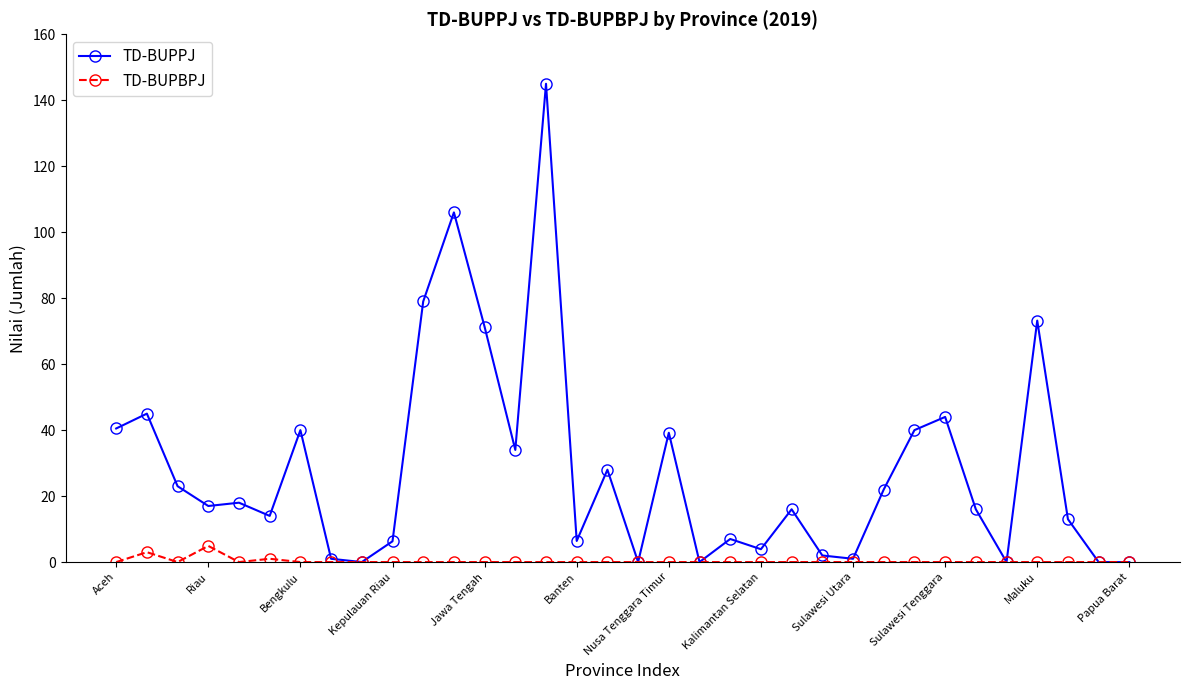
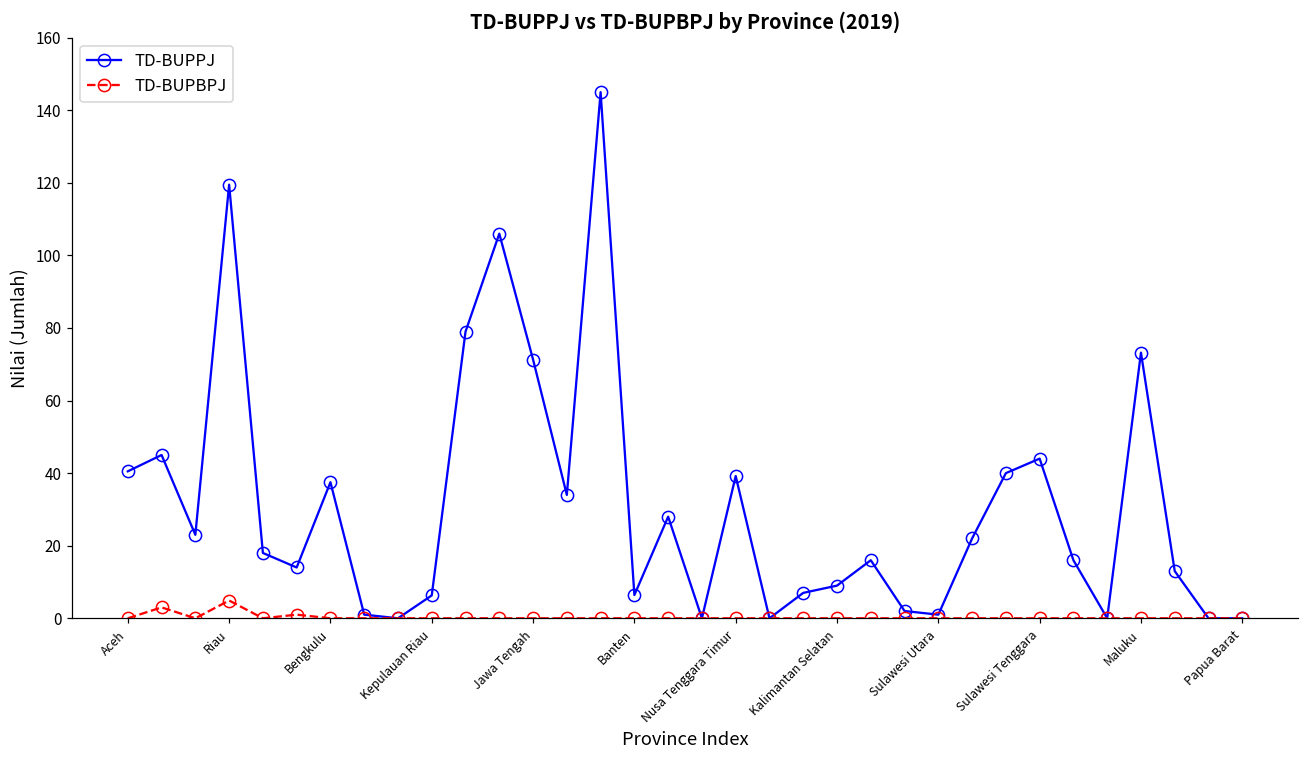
TD-BUPPJ, Riau: 17 -> 120
TD-BUPPJ, Bengkulu: 40 -> 38
TD-BUPPJ, Kalimantan Selatan: 4 -> 9
